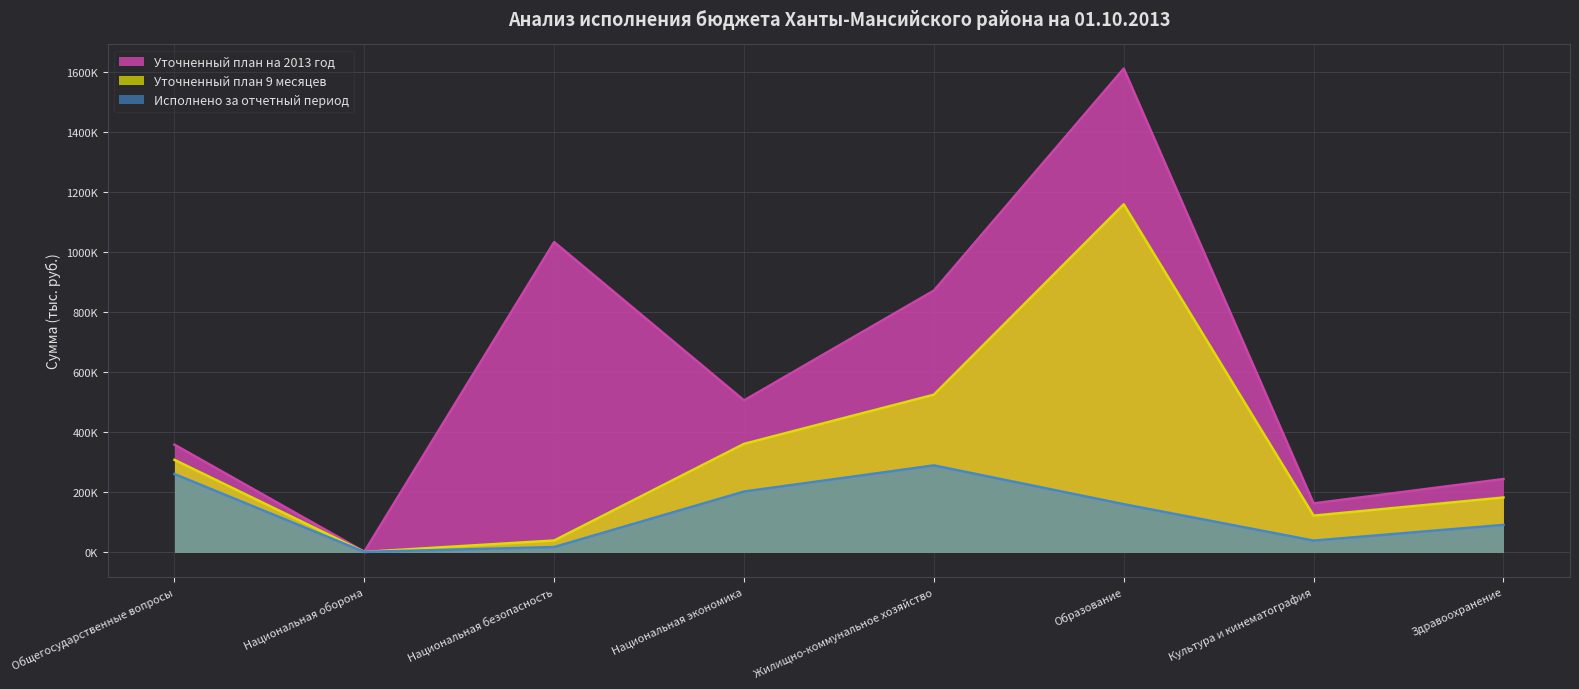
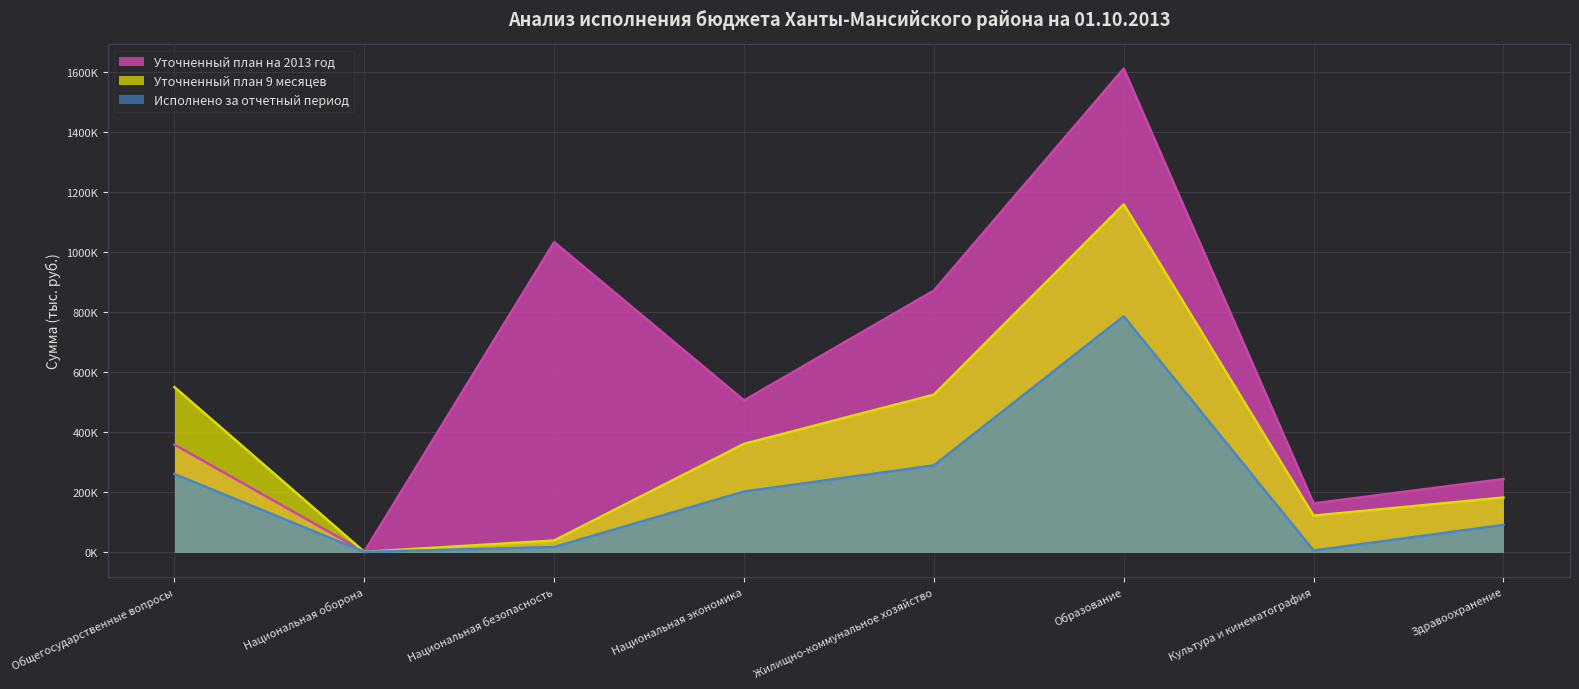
Уточненный план 9 месяцев, Общегосударственные вопросы: 310000 -> 550000
Исполнено за отчетный период, Образование: 160000 -> 790000
Исполнено за отчетный период, Культура и кинематография: 40000 -> 10000
